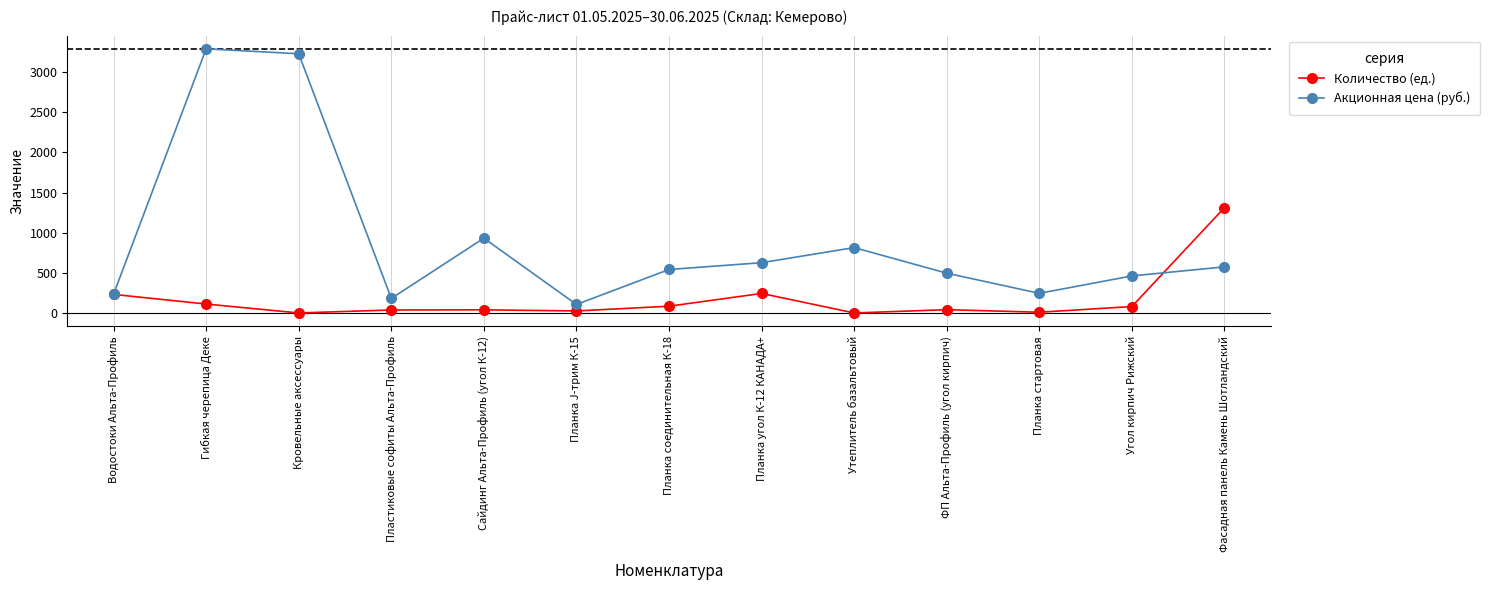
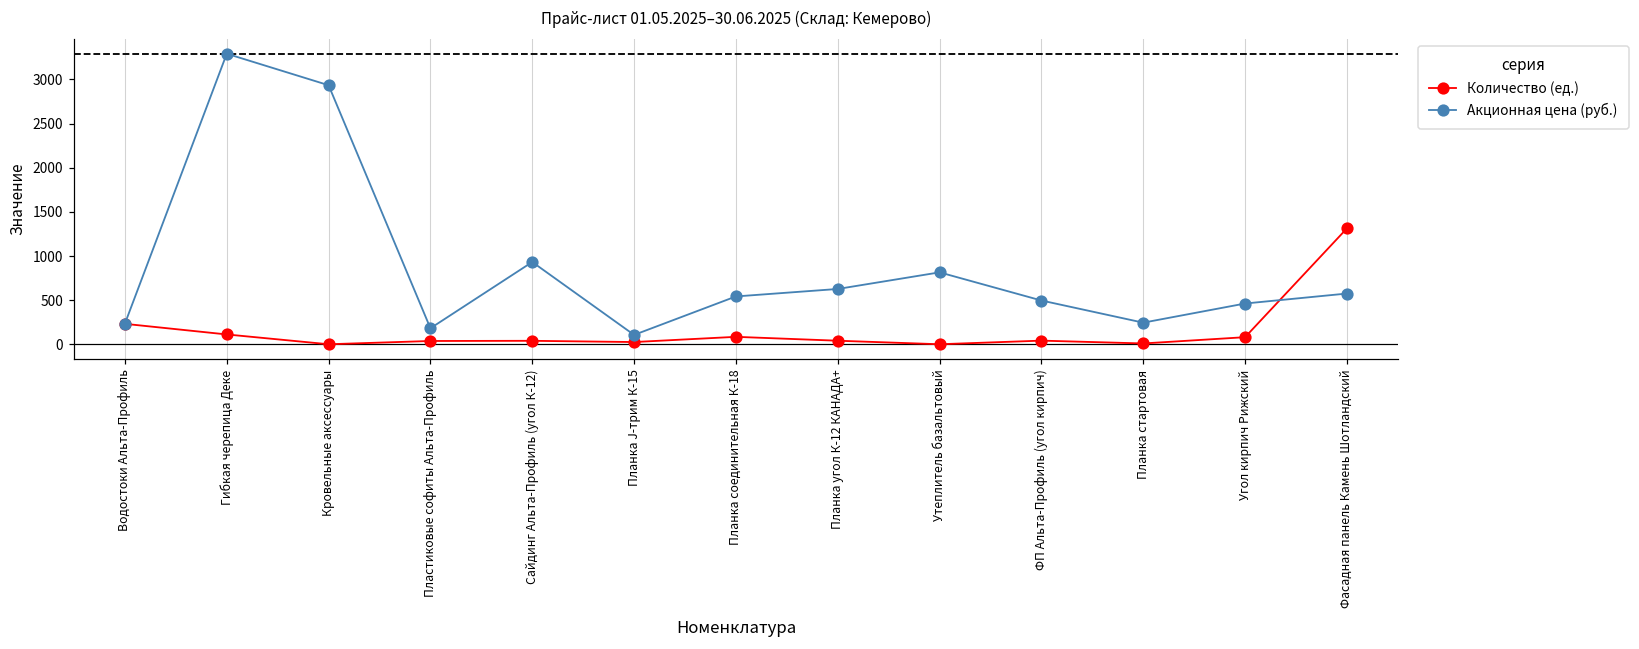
Акционная цена (руб.), Кровельные аксессуары: 3200 -> 2900
Количество (ед.), Планка угол К-12 КАНАДА+: 200 -> 0
